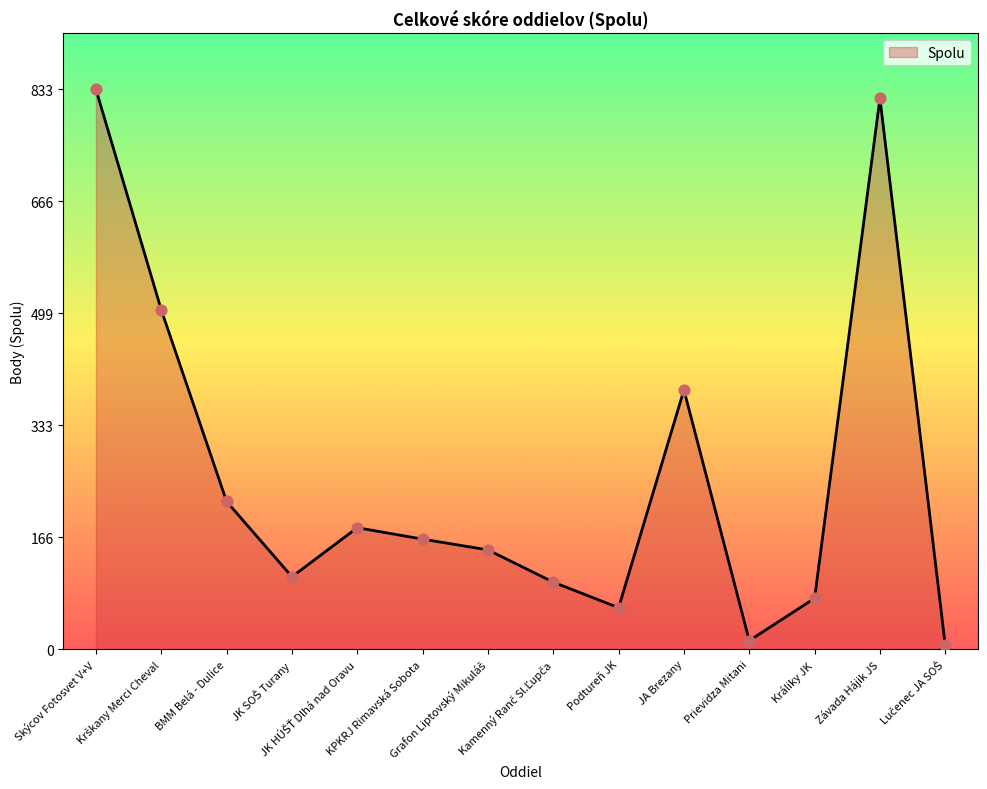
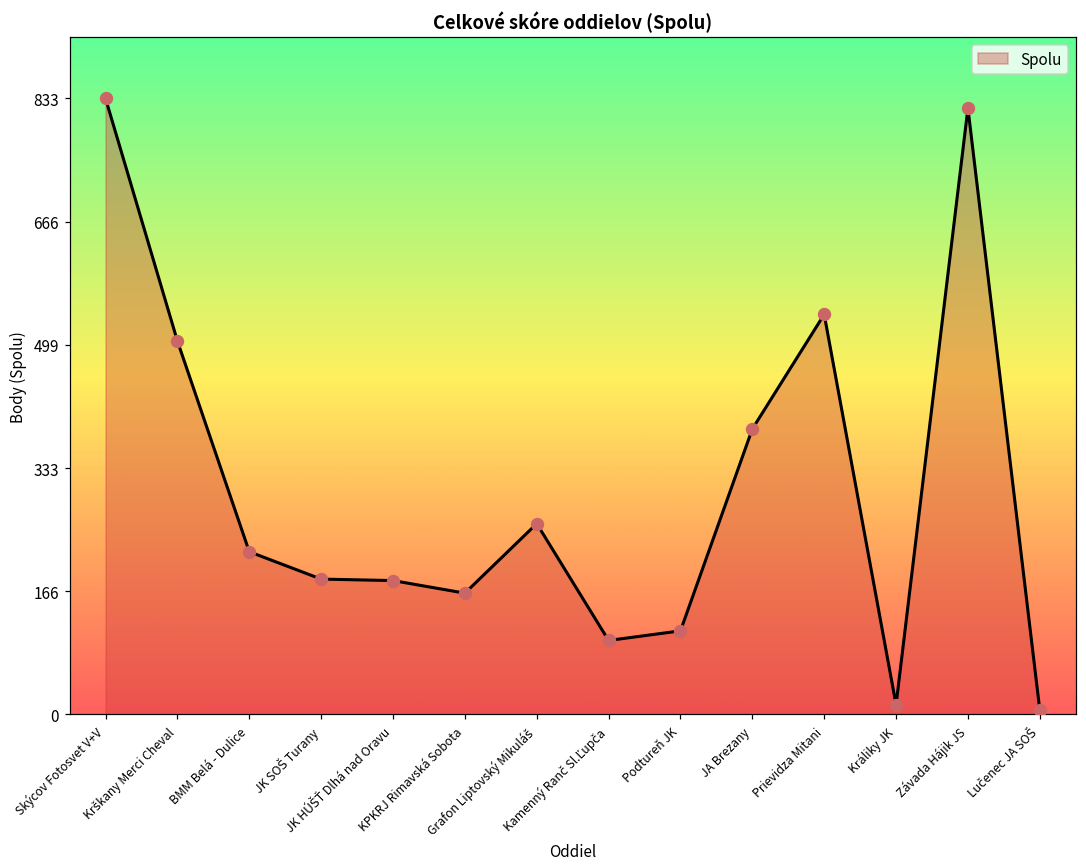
JK SOŠ Turany: 110 -> 180
Grafon Liptovský Mikuláš: 150 -> 260
Podtureň JK: 60 -> 110
Prievidza Mitani: 10 -> 540
Králiky JK: 80 -> 10
